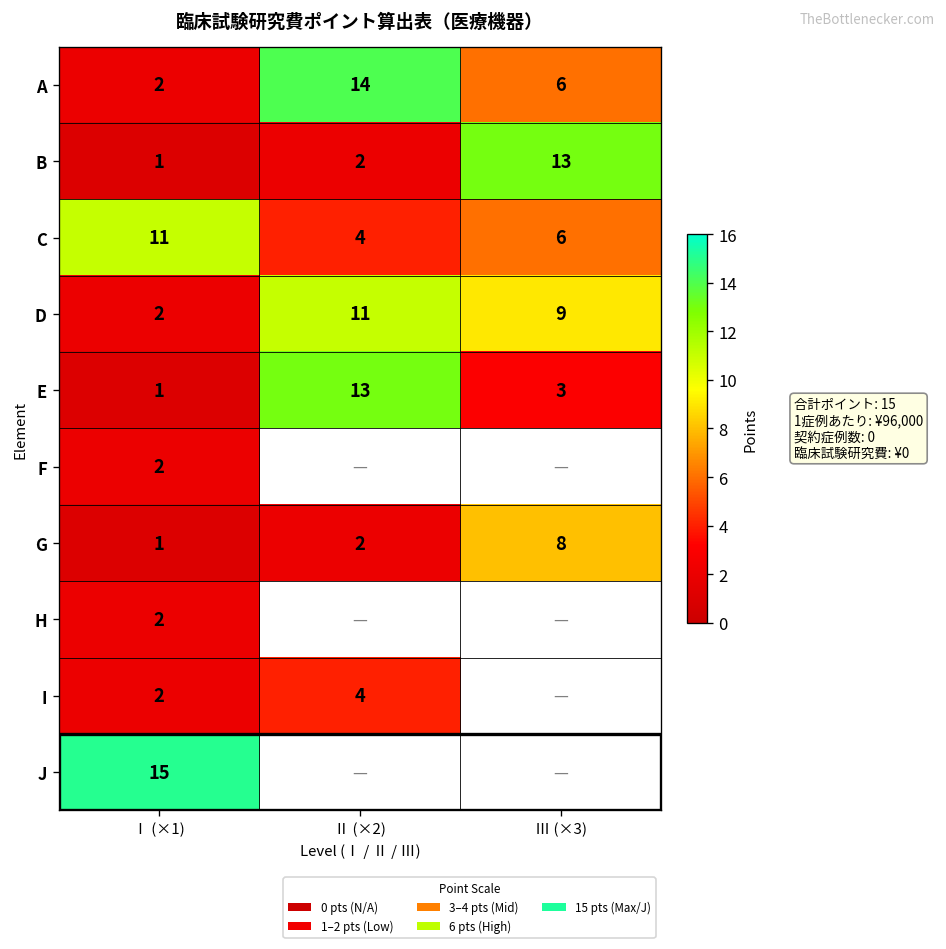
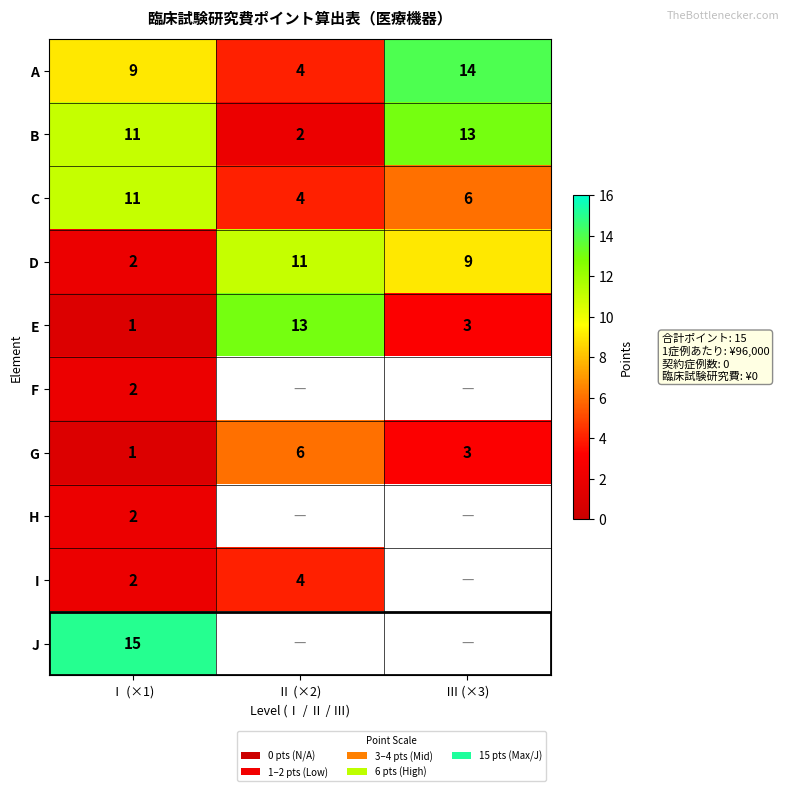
A, Ⅰ (×1): 2 -> 9
A, Ⅱ (×2): 14 -> 4
A, Ⅲ (×3): 6 -> 14
B, Ⅰ (×1): 1 -> 11
G, Ⅱ (×2): 2 -> 6
G, Ⅲ (×3): 8 -> 3
